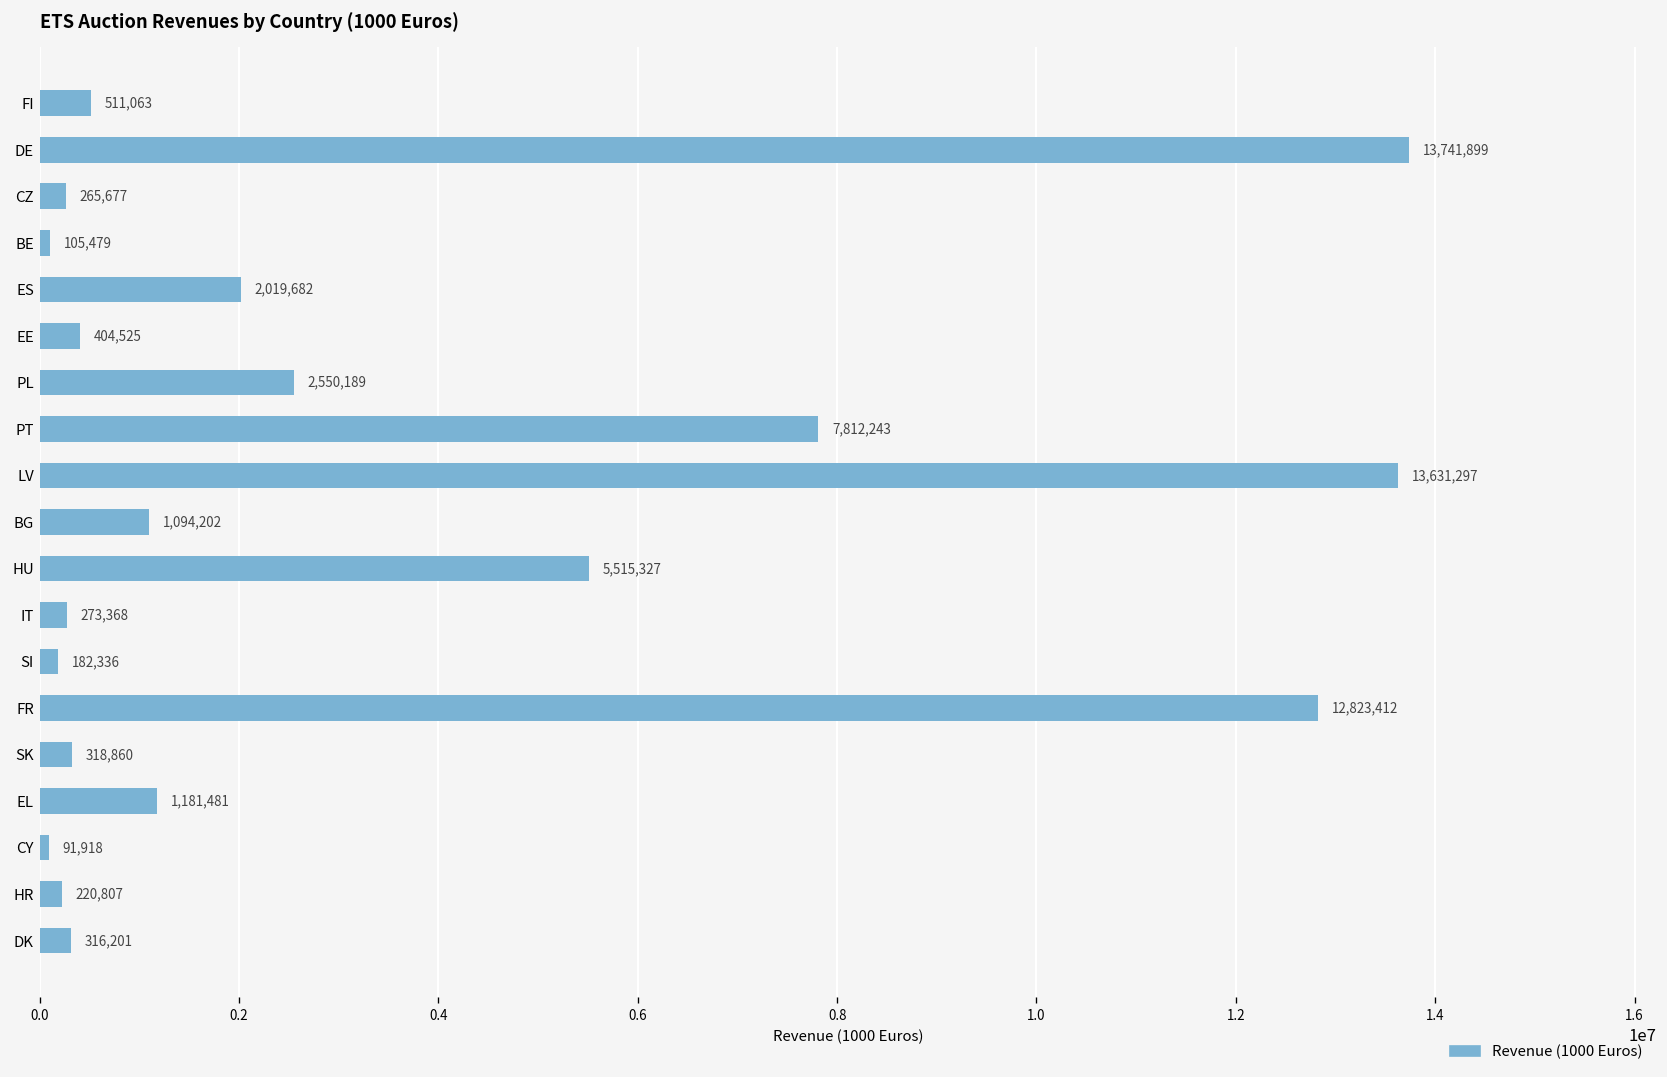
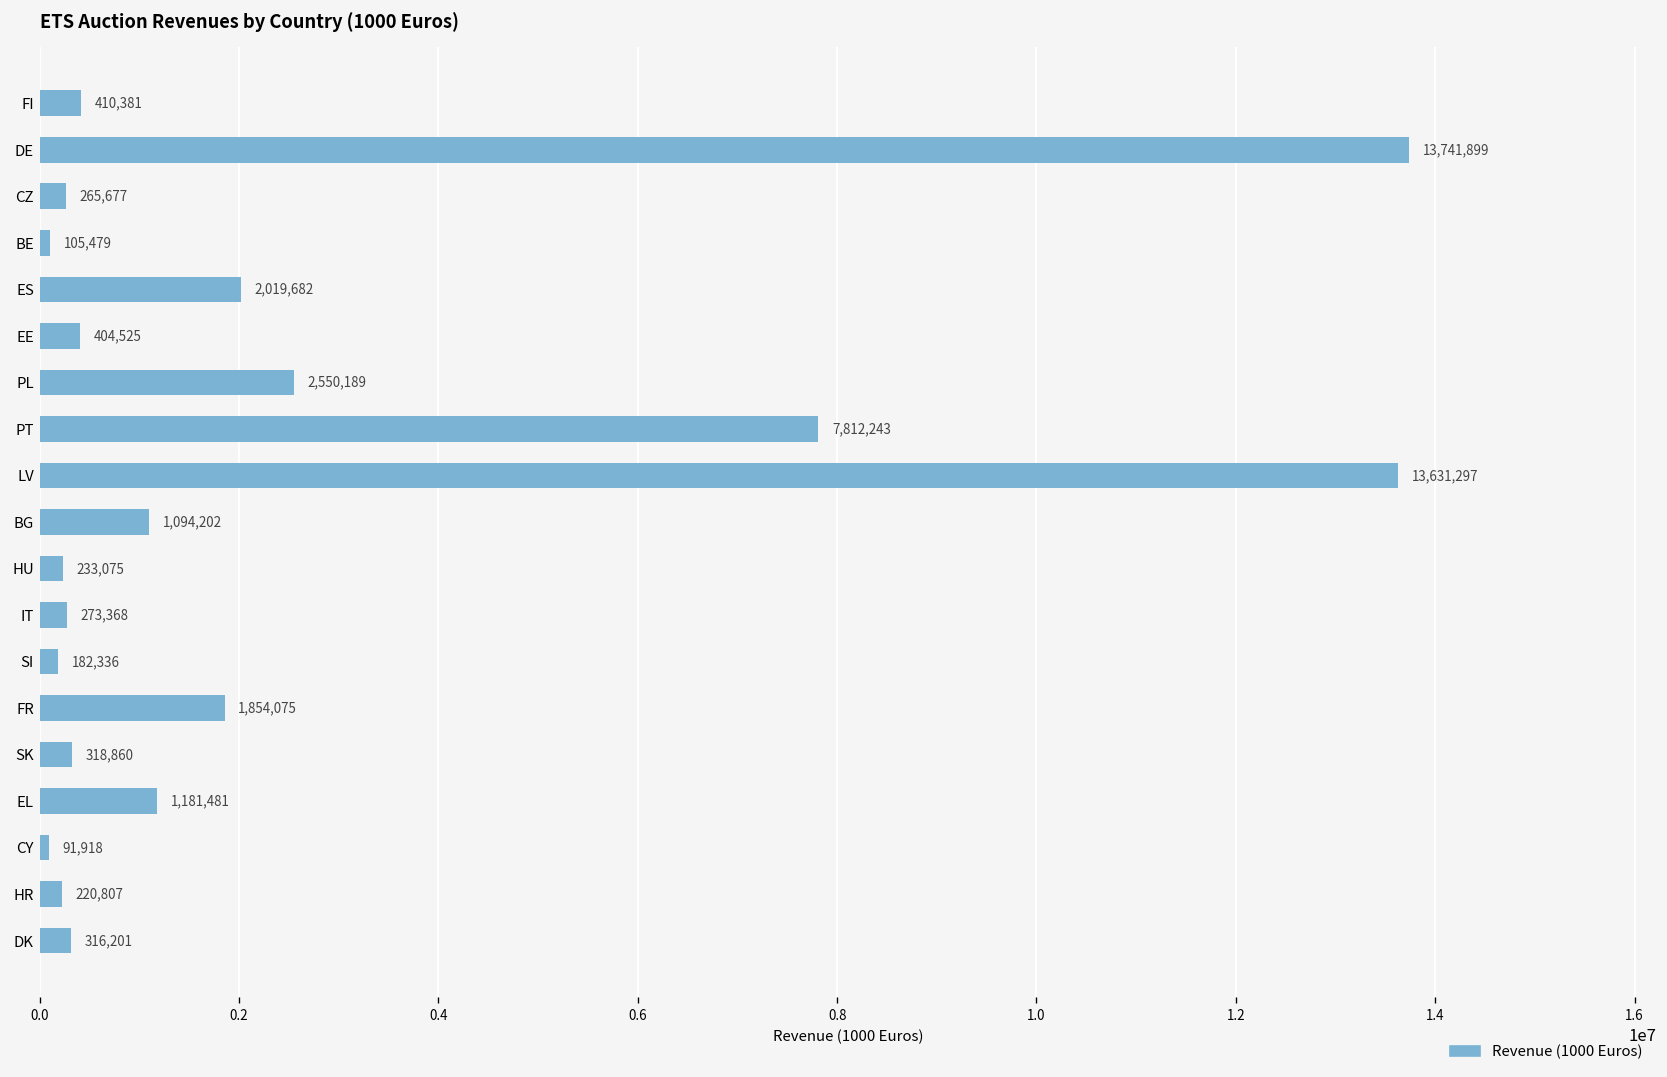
FI: 511,063 -> 410,381
HU: 5,515,327 -> 233,075
FR: 12,823,412 -> 1,854,075
